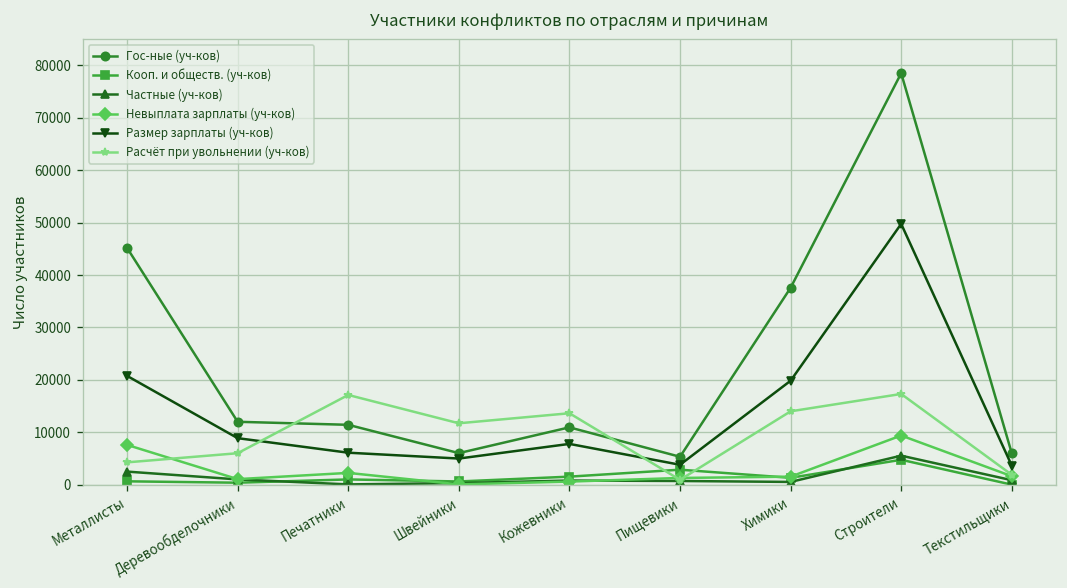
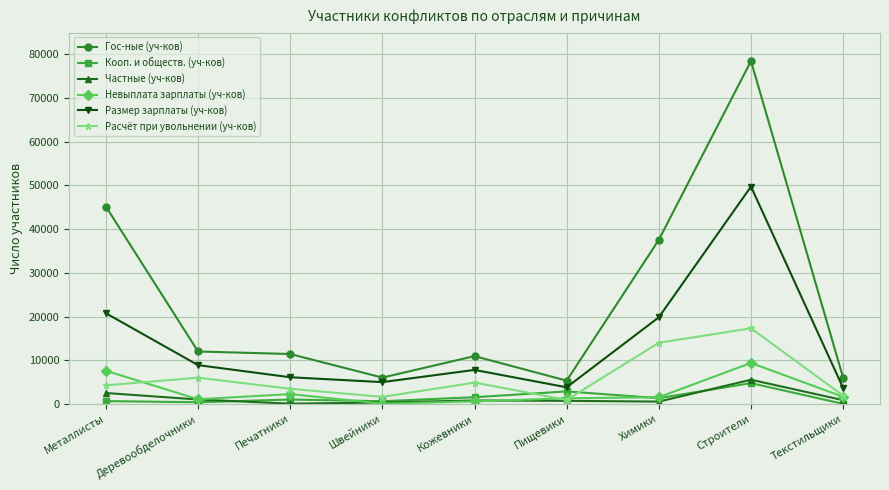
Расчёт при увольнении (уч-ков), Печатники: 17000 -> 3000
Расчёт при увольнении (уч-ков), Швейники: 12000 -> 2000
Расчёт при увольнении (уч-ков), Кожевники: 14000 -> 5000
